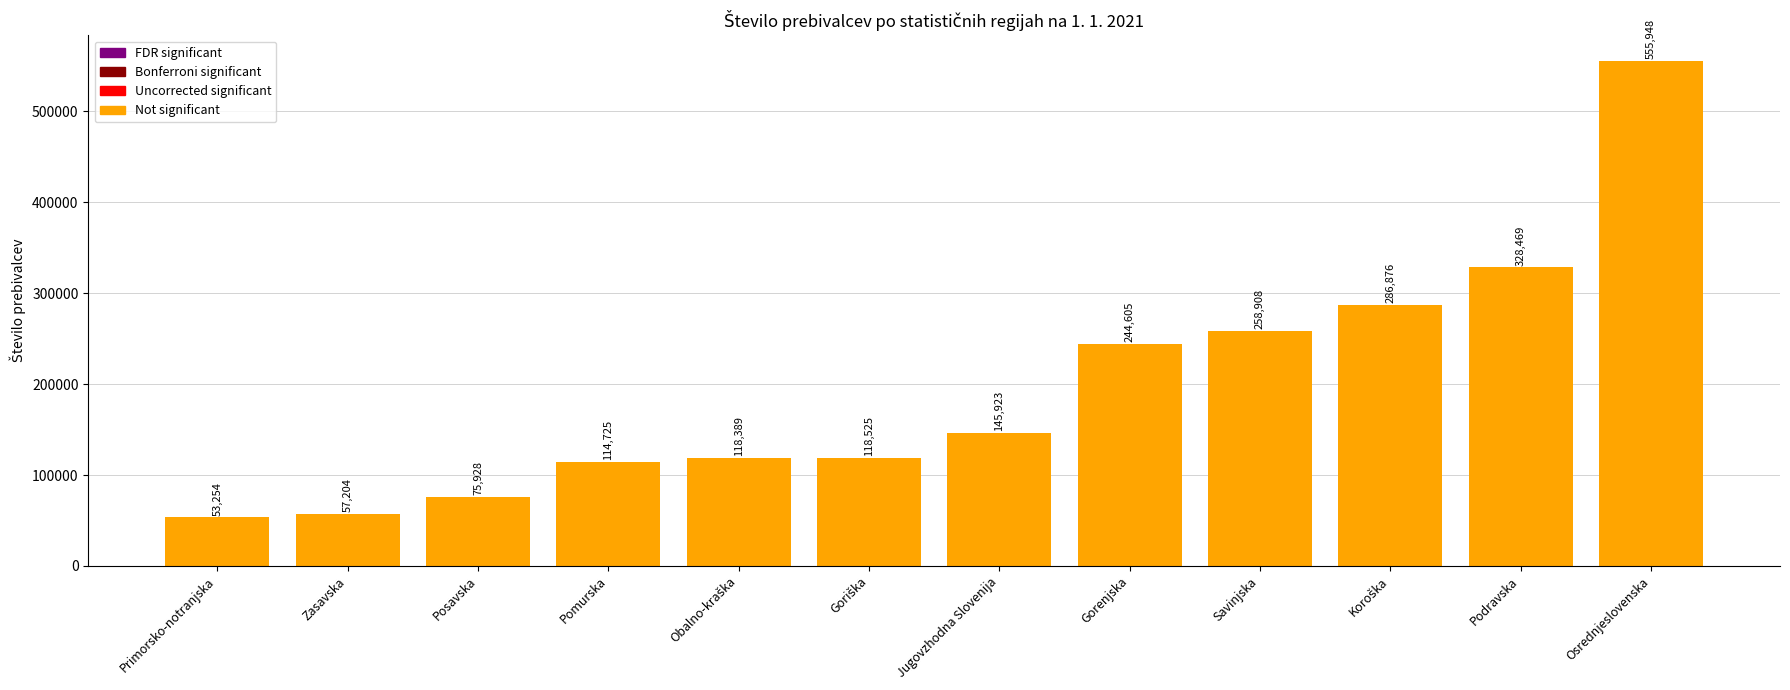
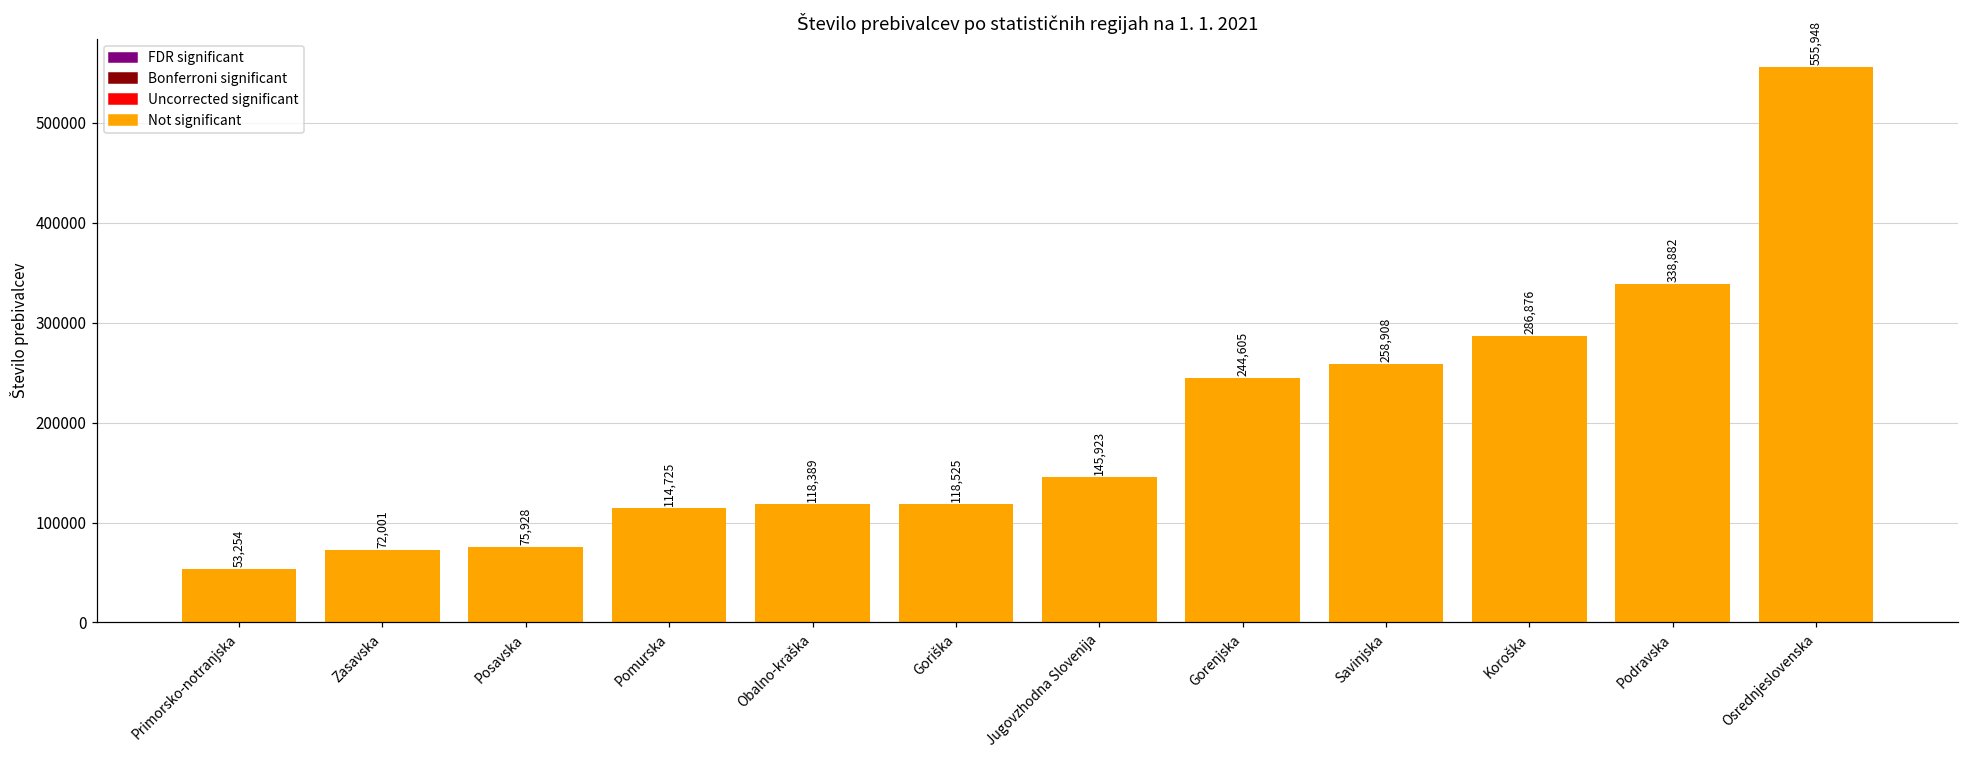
Zasavska: 57,204 -> 72,001
Podravska: 328,469 -> 338,882
